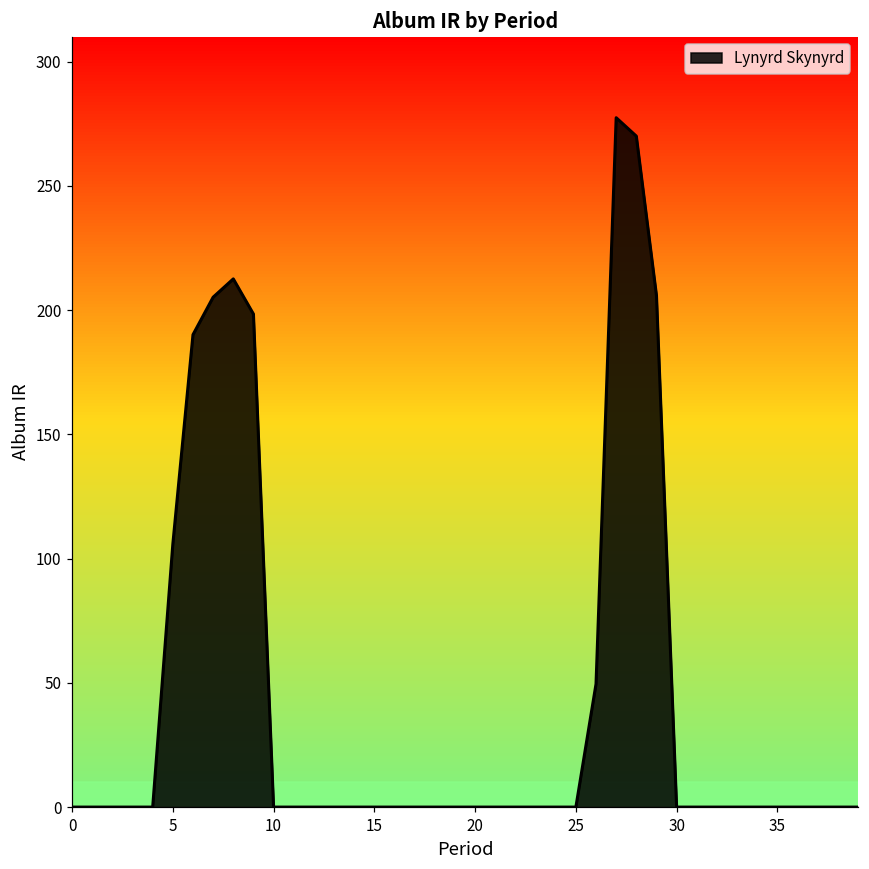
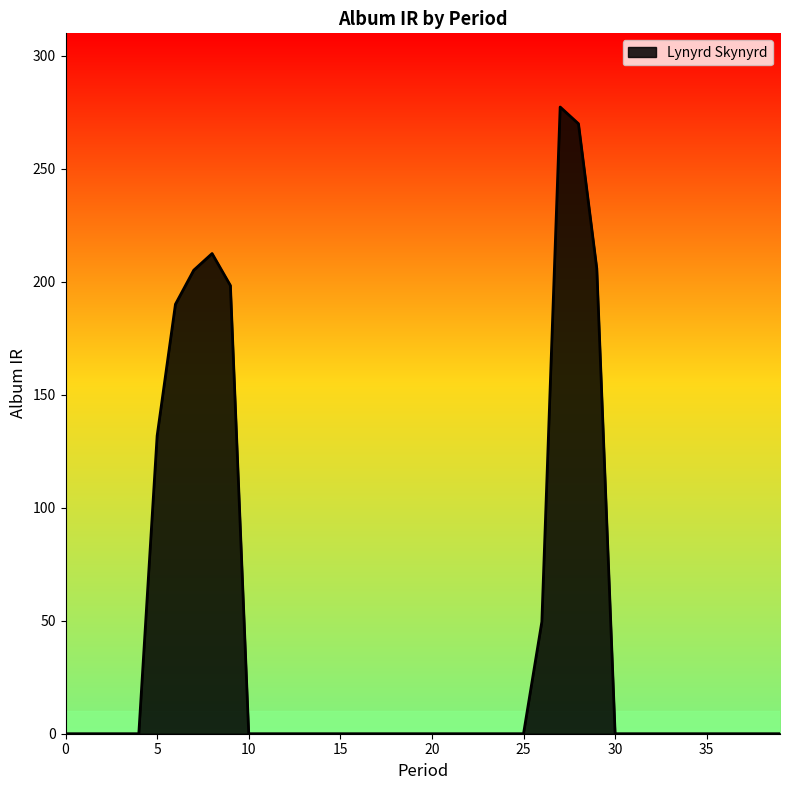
5: 106 -> 132
